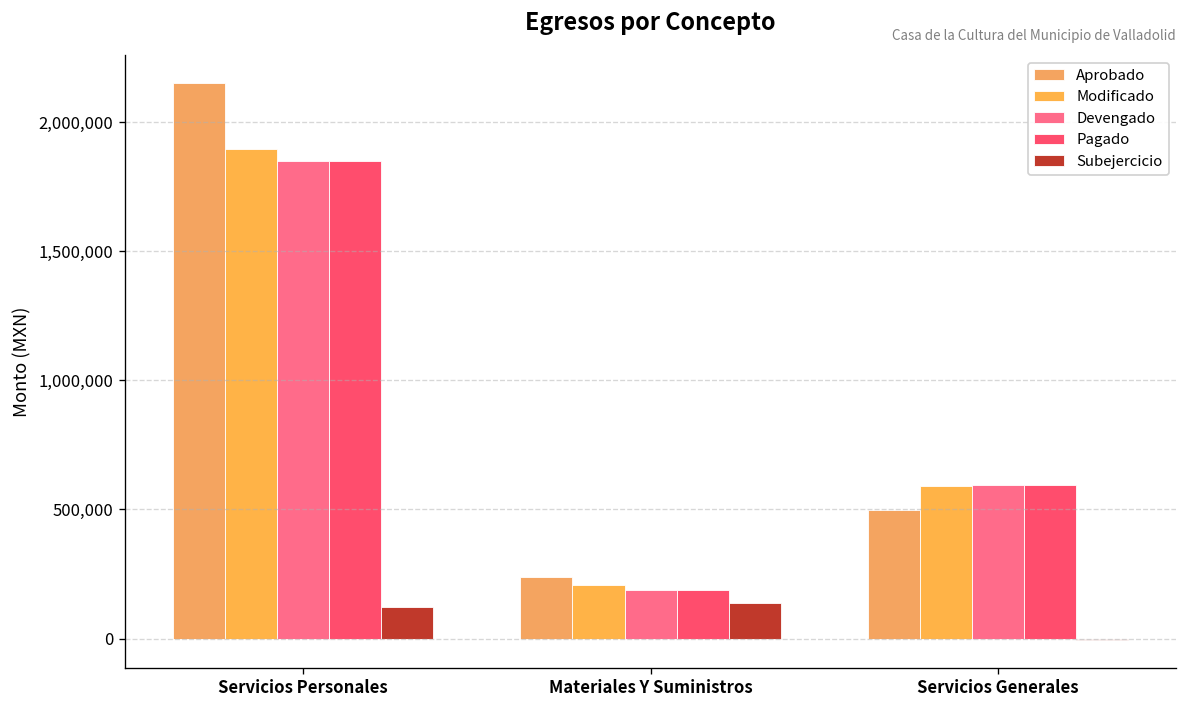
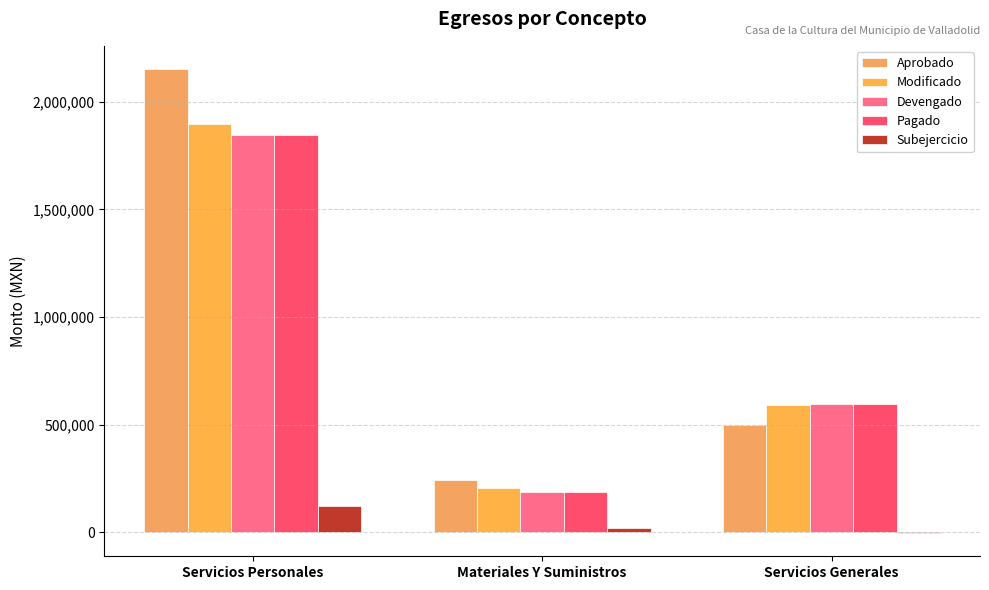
Subejercicio, Materiales Y Suministros: 140,000 -> 20,000
